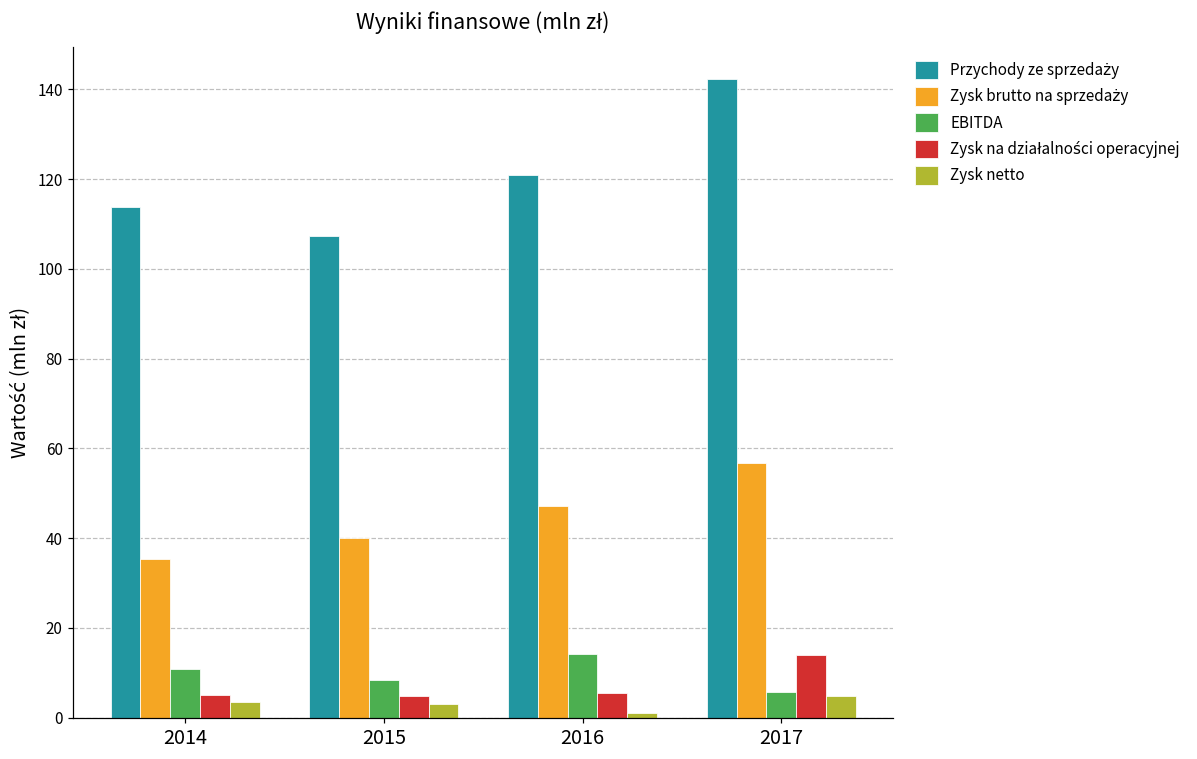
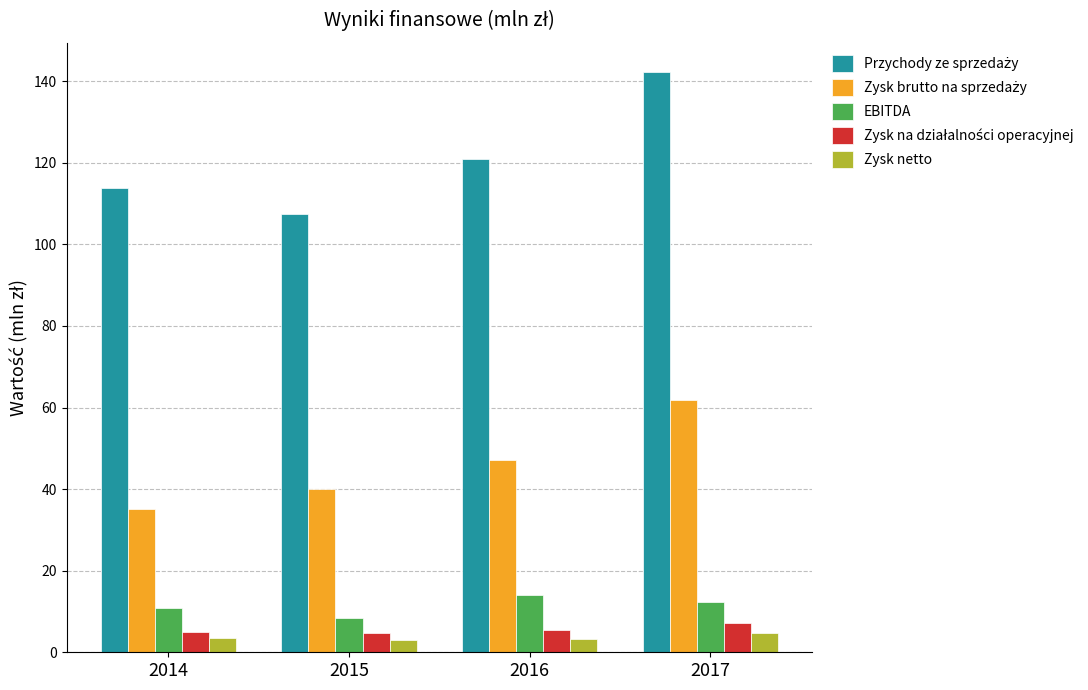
Zysk netto, 2016: 1 -> 3
Zysk brutto na sprzedaży, 2017: 57 -> 62
EBITDA, 2017: 6 -> 12
Zysk na działalności operacyjnej, 2017: 14 -> 7
